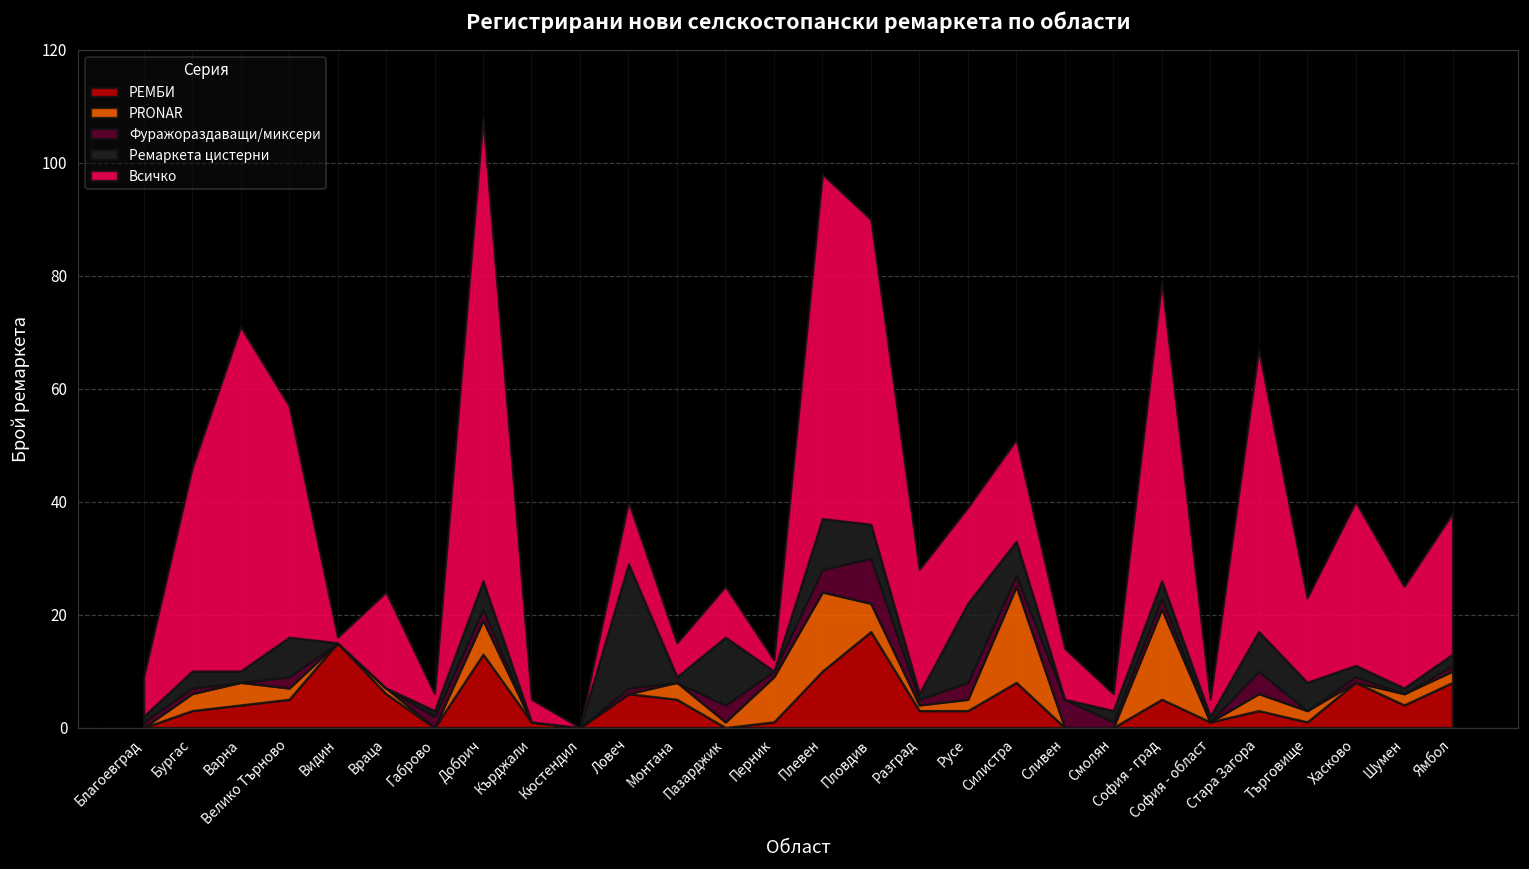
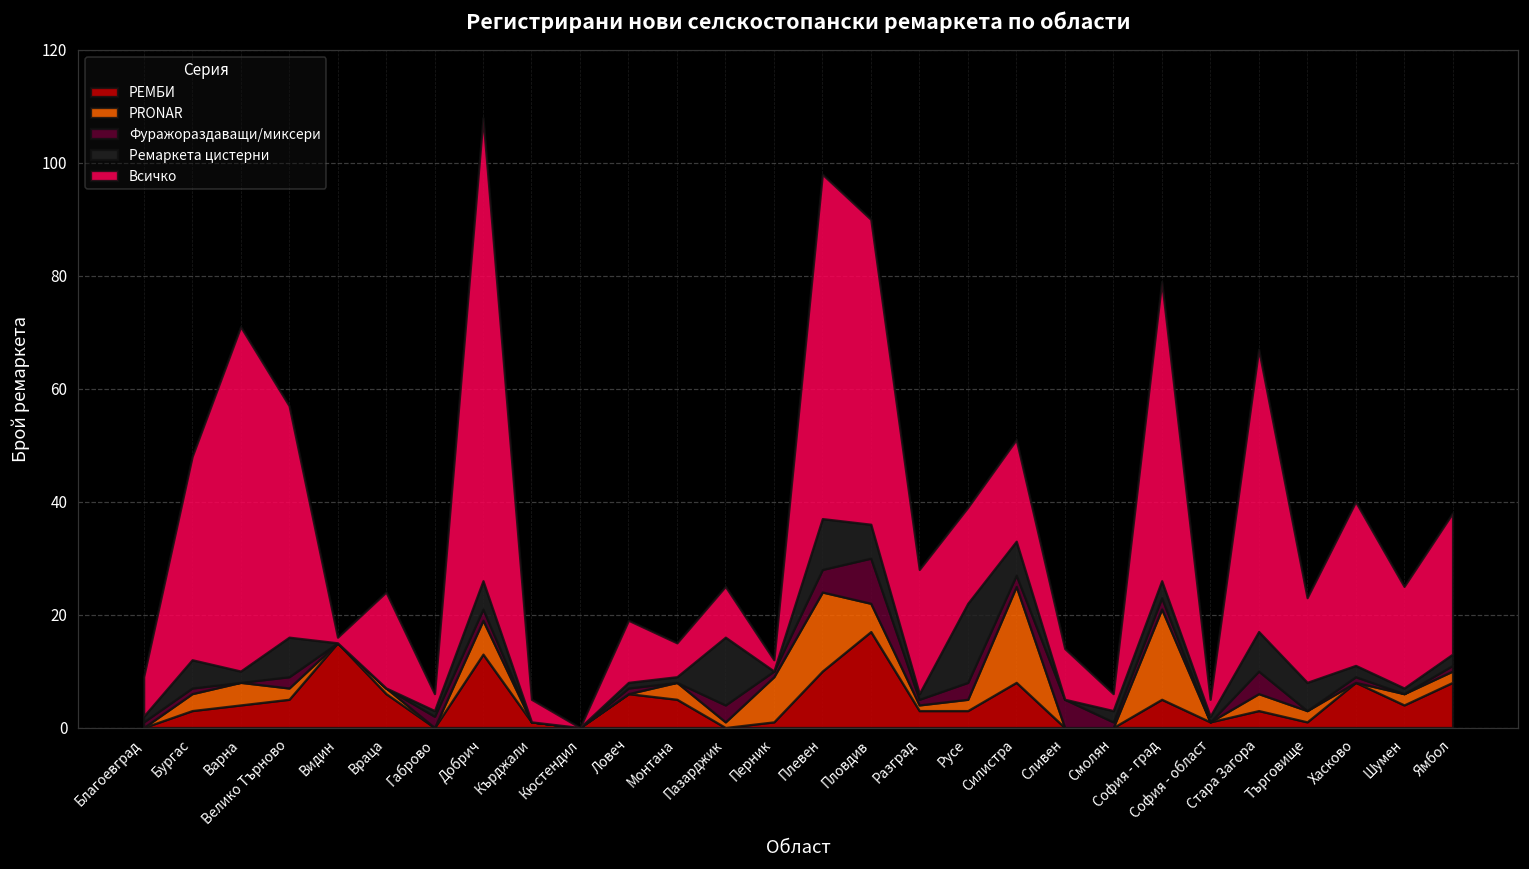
Ремаркета цистерни, Бургас: 3 -> 5
Ремаркета цистерни, Ловеч: 22 -> 1
